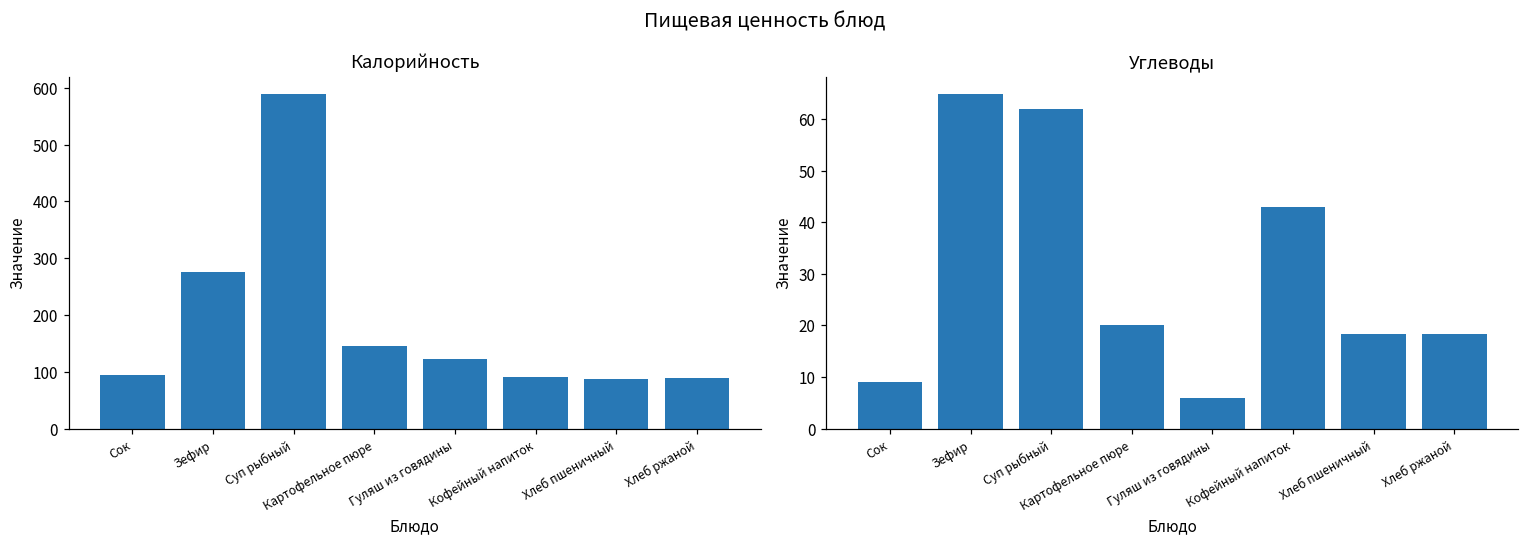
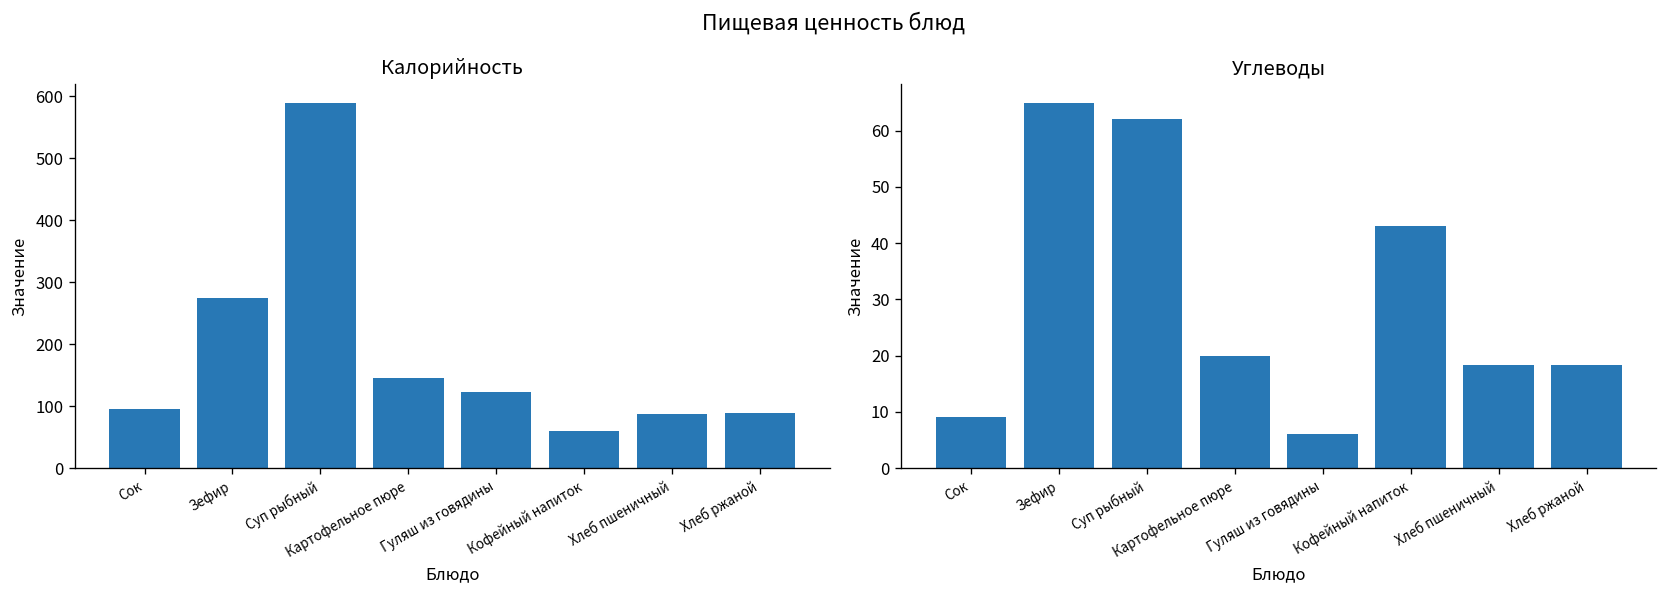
Калорийность, Кофейный напиток: 90 -> 60
